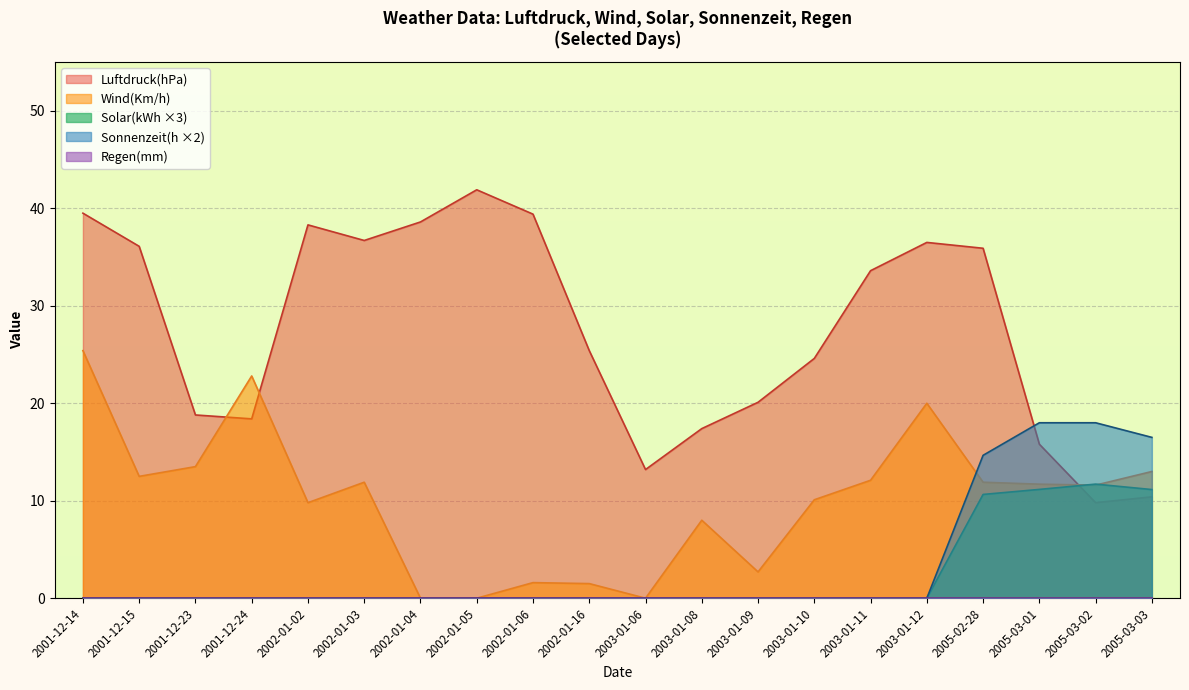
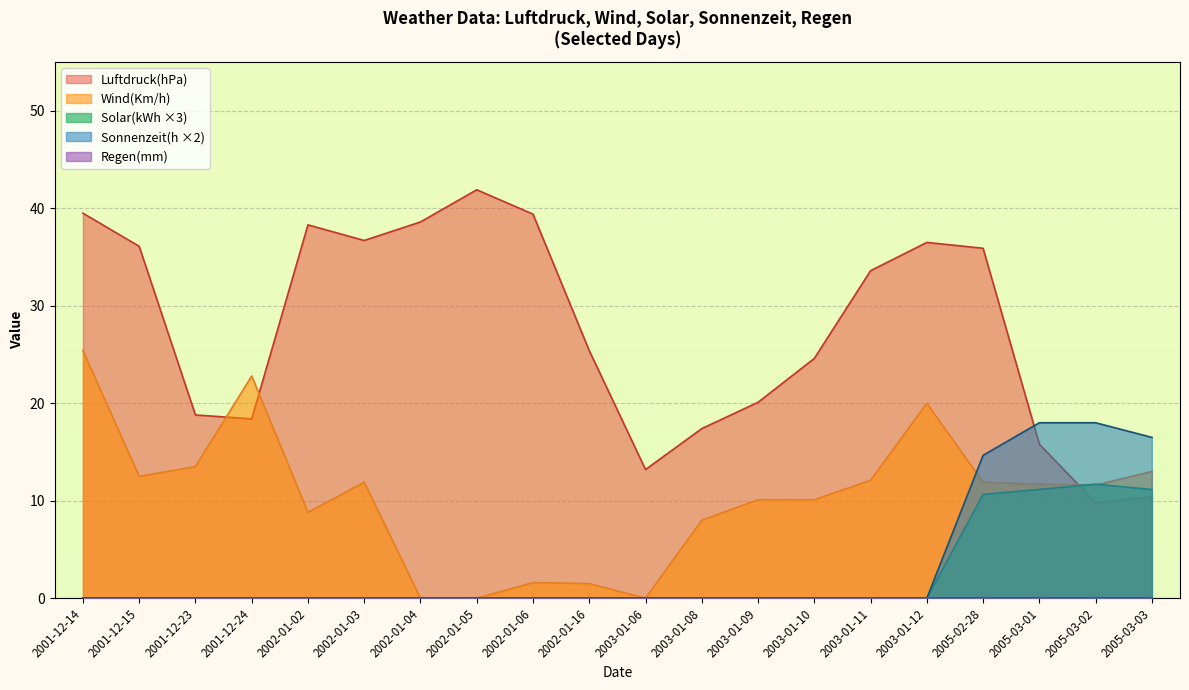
Wind(Km/h), 2002-01-02: 10 -> 9
Wind(Km/h), 2003-01-09: 3 -> 10
